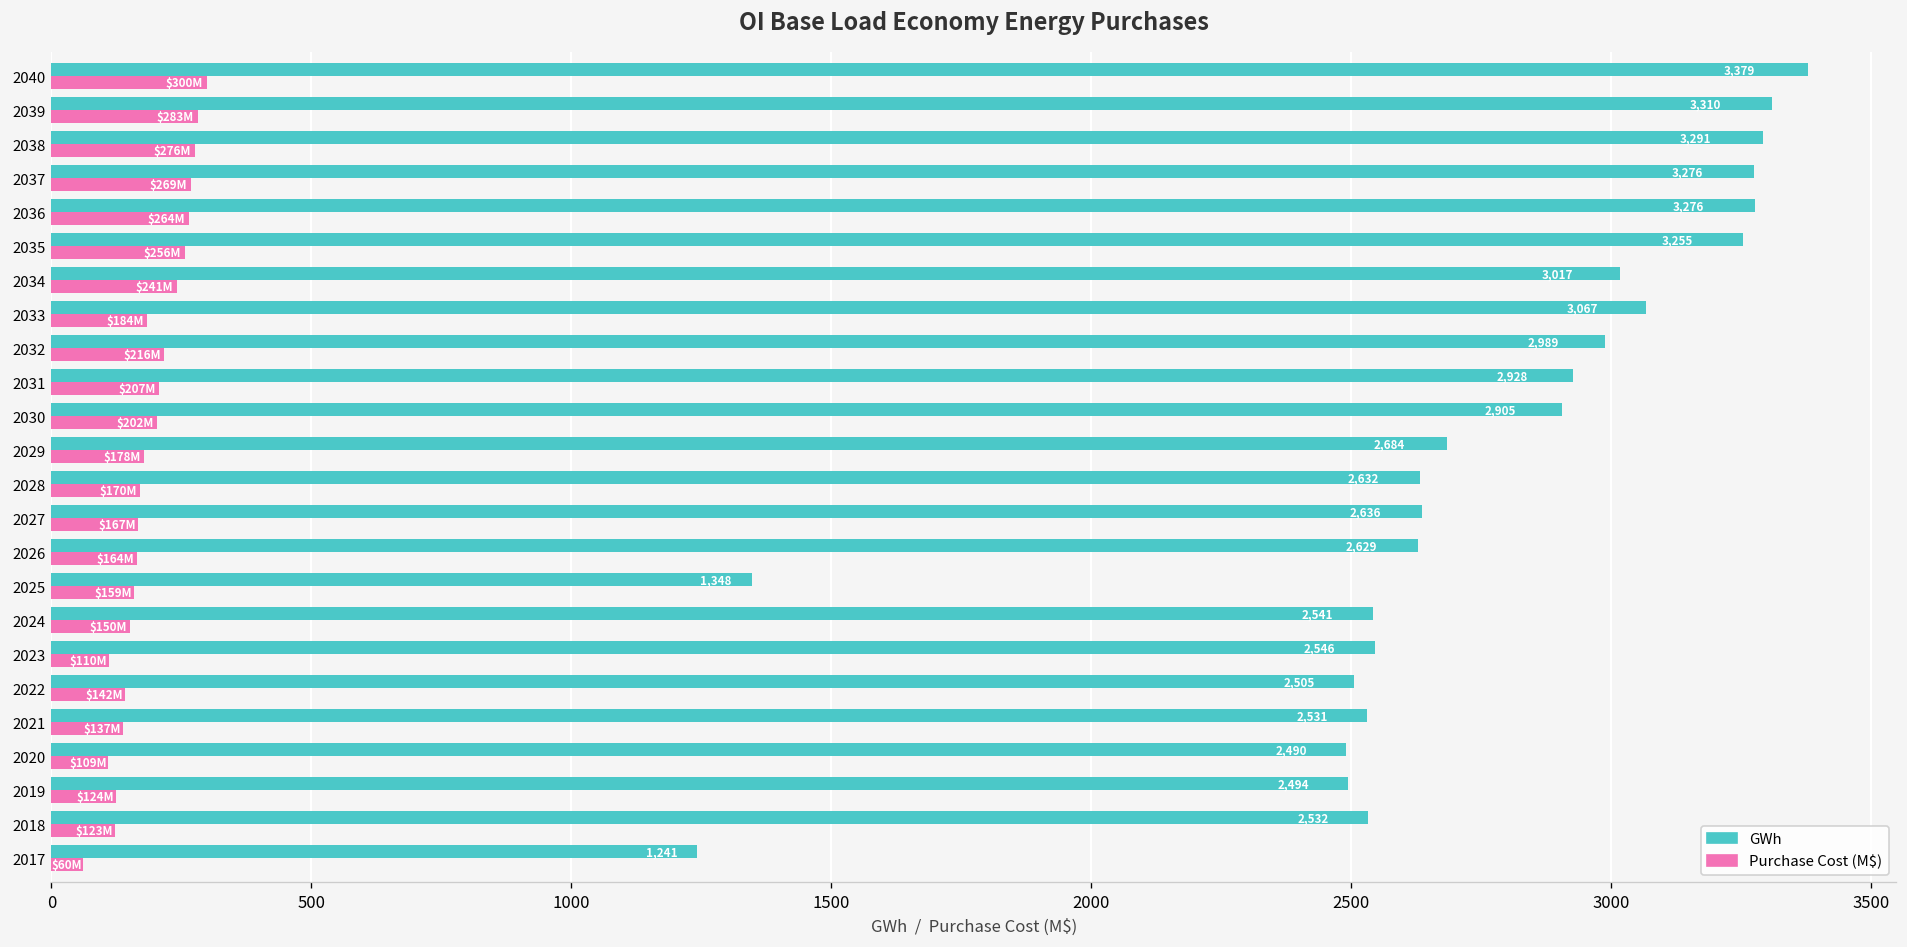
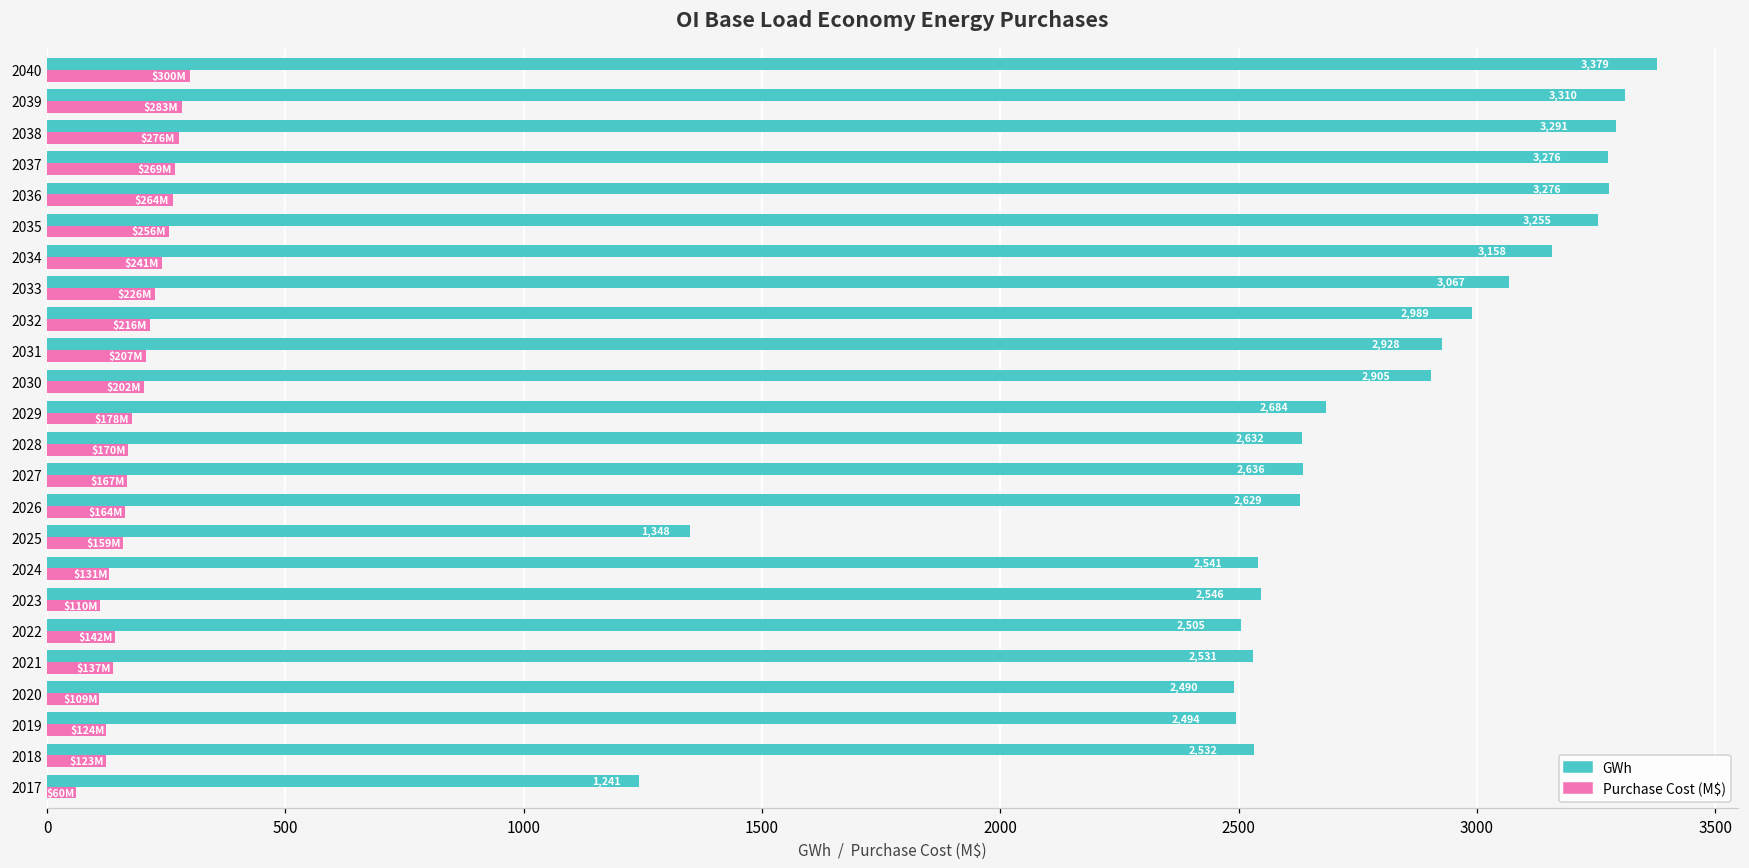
GWh, 2034: 3,017 -> 3,158
Purchase Cost (M$), 2033: $184M -> $226M
Purchase Cost (M$), 2024: $150M -> $131M
